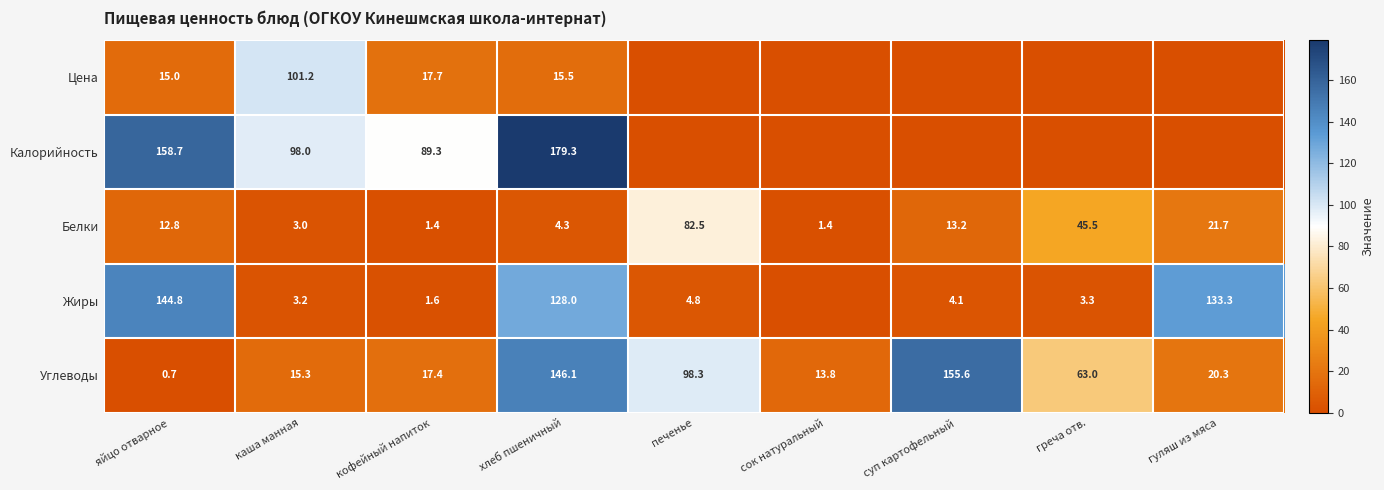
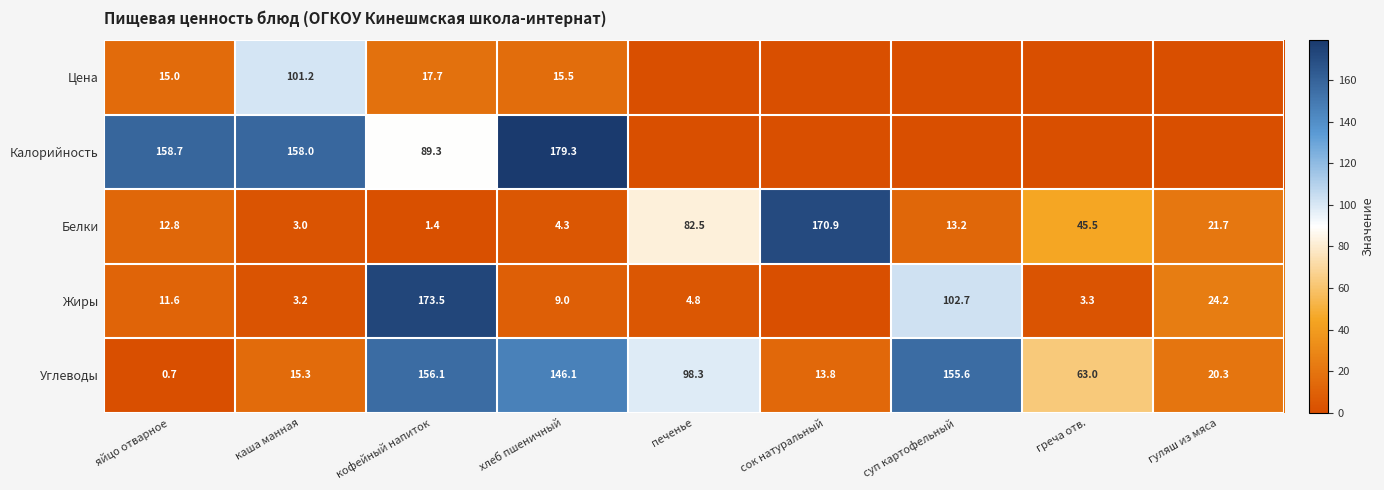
Калорийность, каша манная: 98.0 -> 158.0
Белки, сок натуральный: 1.4 -> 170.9
Жиры, яйцо отварное: 144.8 -> 11.6
Жиры, кофейный напиток: 1.6 -> 173.5
Жиры, хлеб пшеничный: 128.0 -> 9.0
Жиры, суп картофельный: 4.1 -> 102.7
Жиры, гуляш из мяса: 133.3 -> 24.2
Углеводы, кофейный напиток: 17.4 -> 156.1
